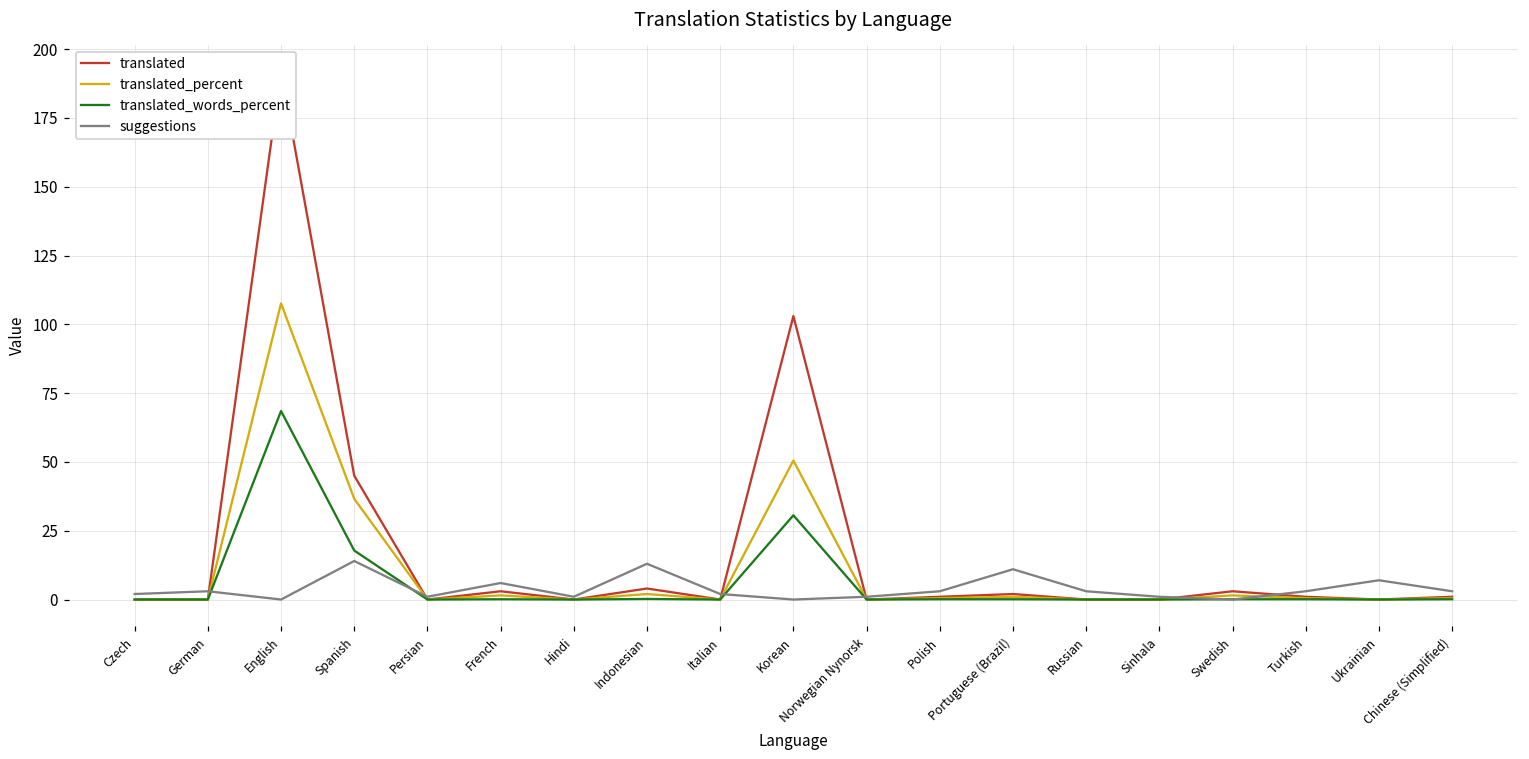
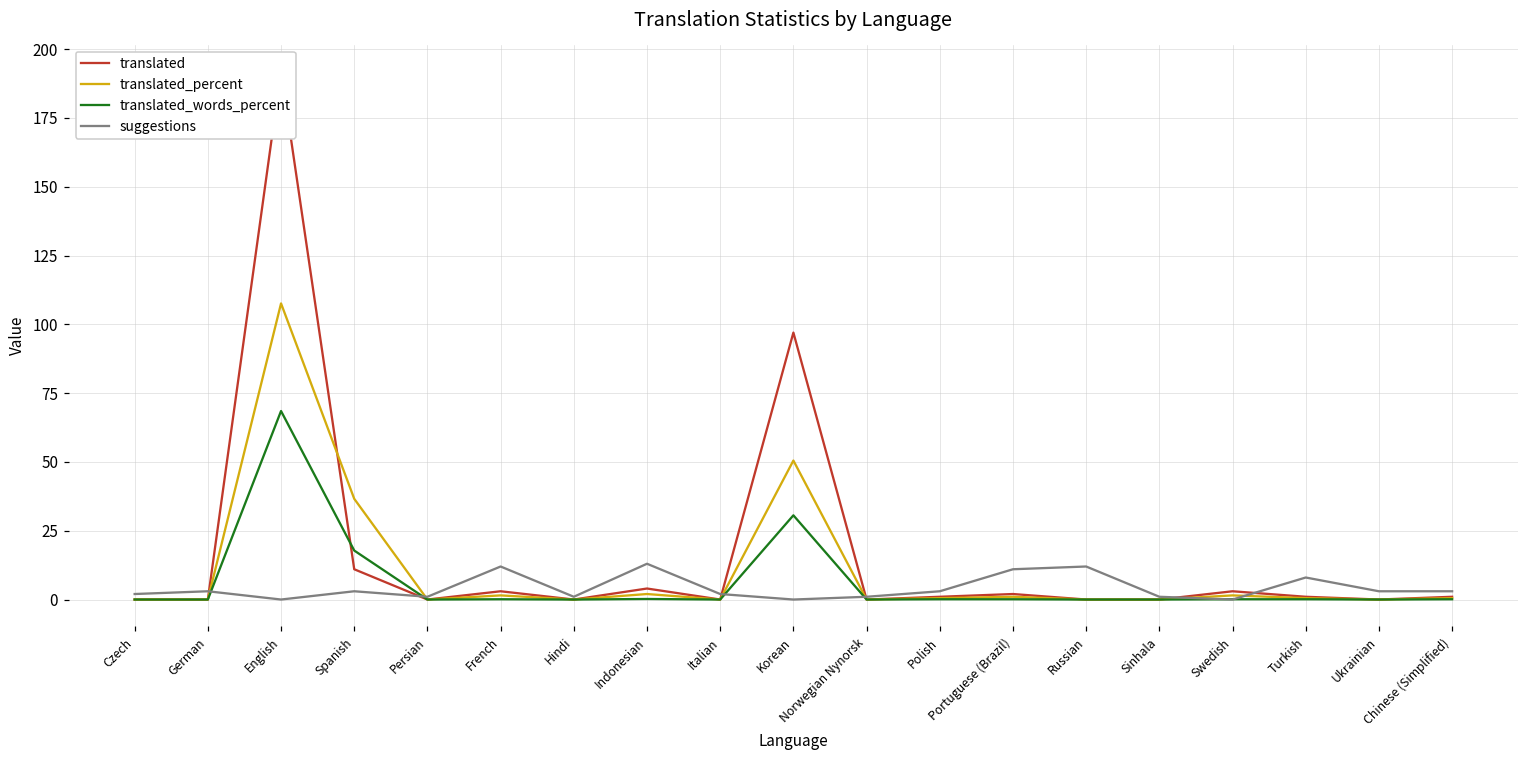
translated, Spanish: 45 -> 11
suggestions, Spanish: 14 -> 3
suggestions, French: 6 -> 12
translated, Korean: 103 -> 97
suggestions, Russian: 3 -> 12
suggestions, Turkish: 3 -> 8
suggestions, Ukrainian: 7 -> 3
